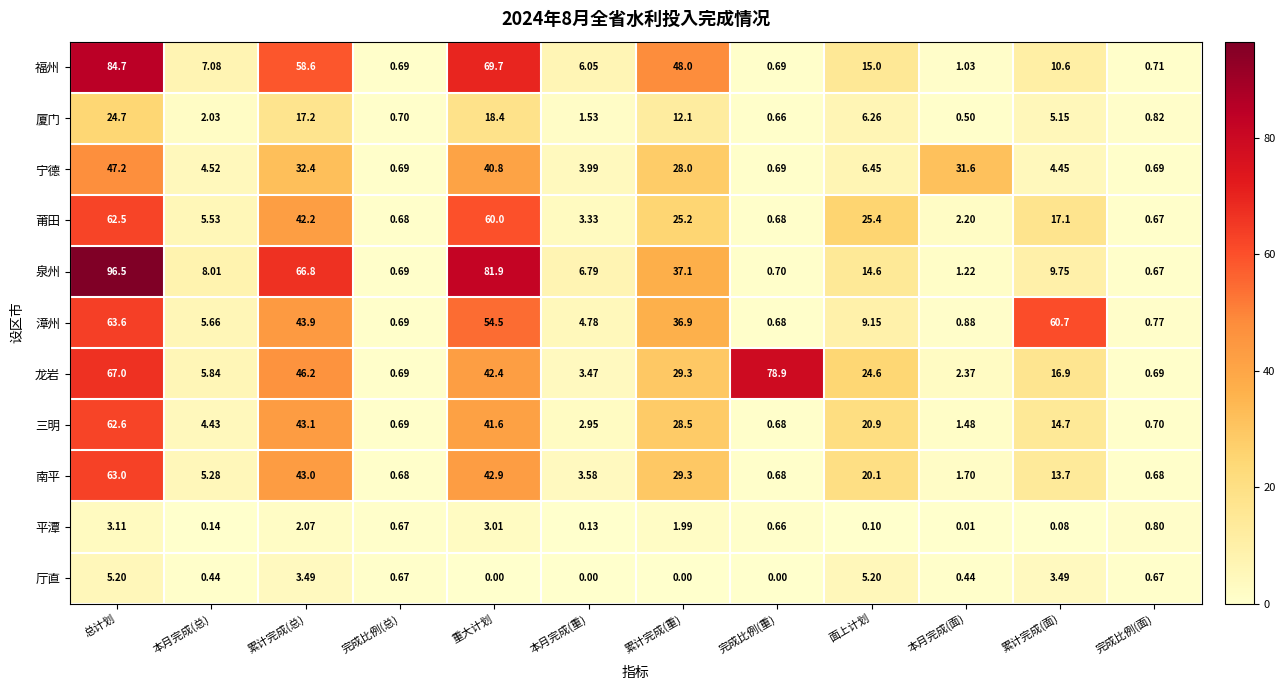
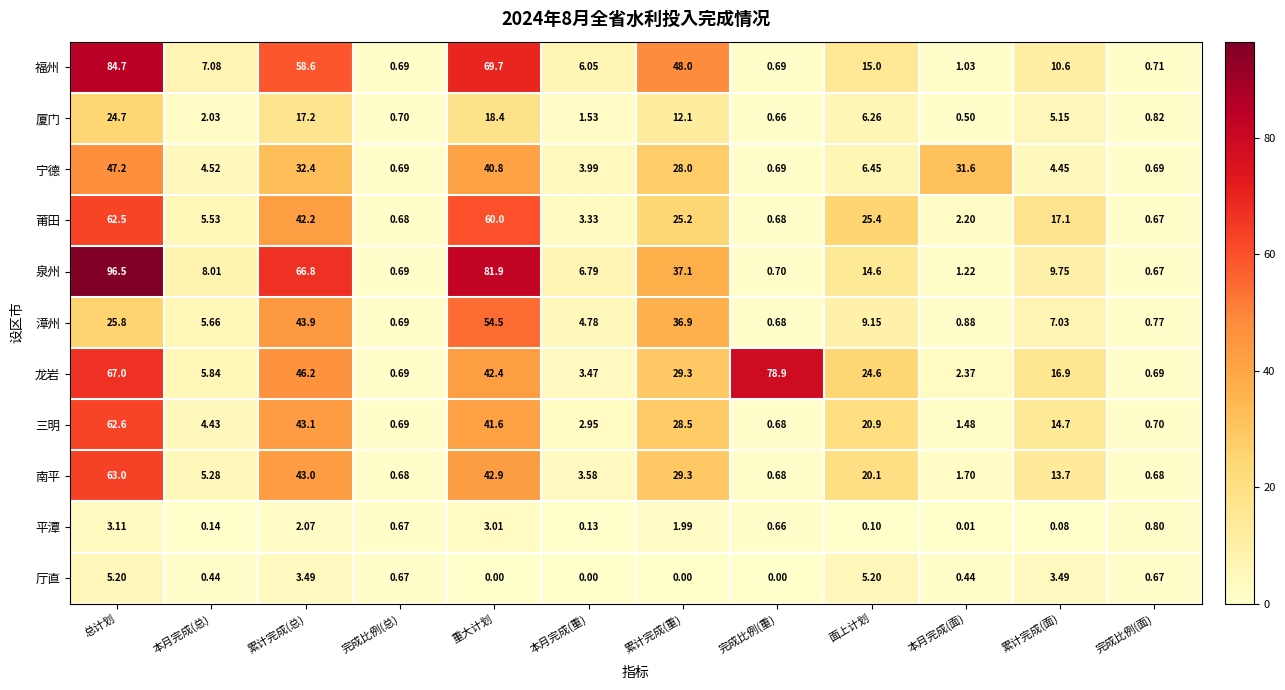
漳州, 总计划: 63.6 -> 25.8
漳州, 累计完成(面): 60.7 -> 7.03
